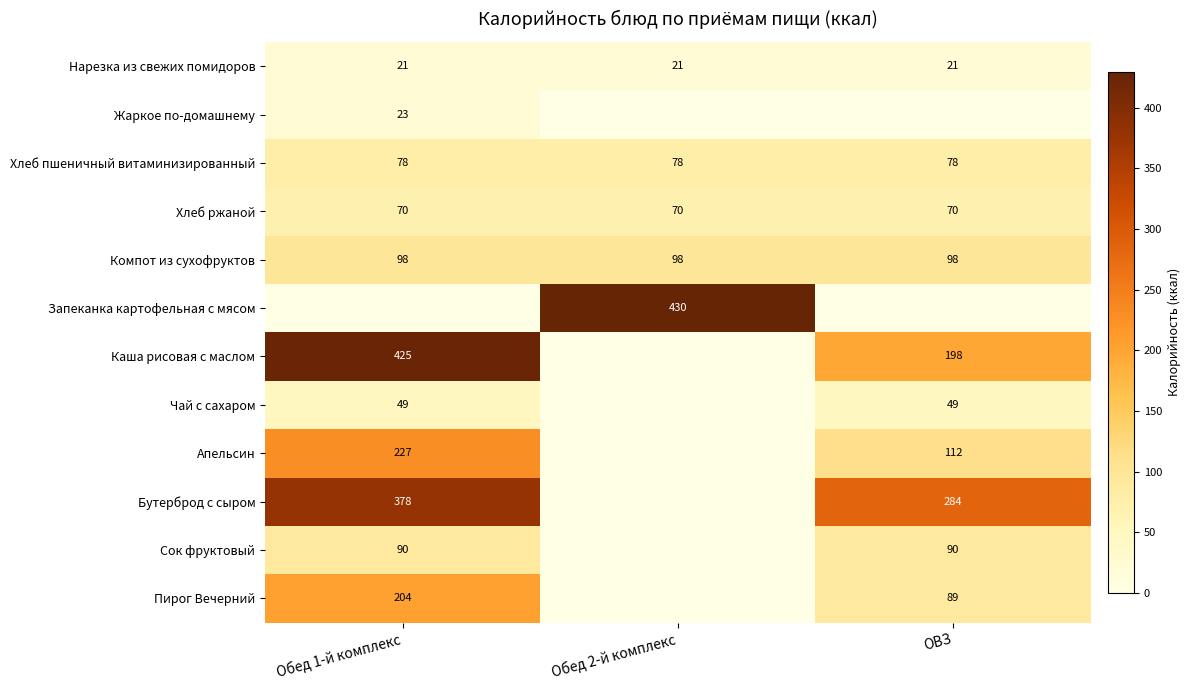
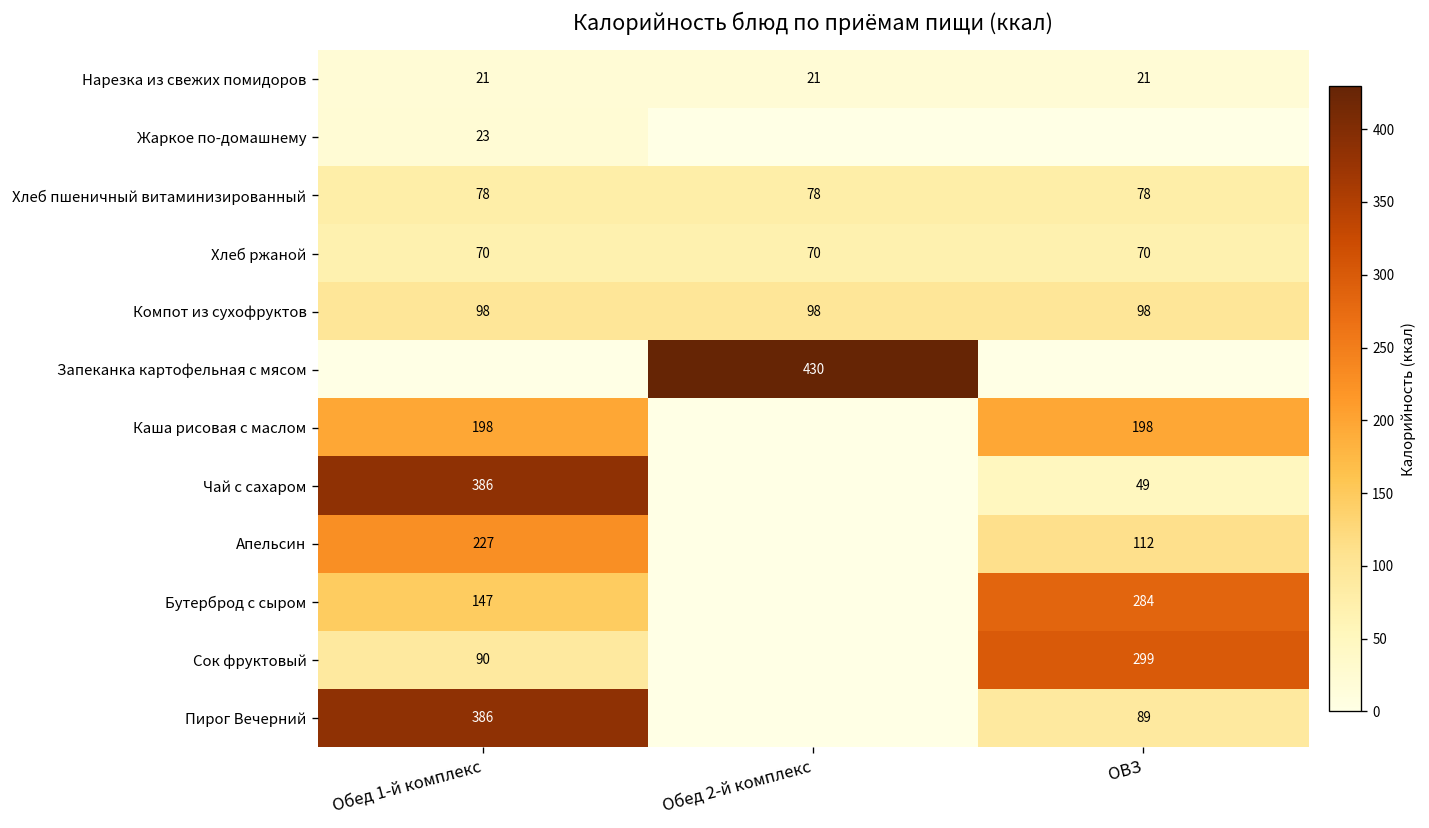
Каша рисовая с маслом, Обед 1-й комплекс: 425 -> 198
Чай с сахаром, Обед 1-й комплекс: 49 -> 386
Бутерброд с сыром, Обед 1-й комплекс: 378 -> 147
Сок фруктовый, ОВЗ: 90 -> 299
Пирог Вечерний, Обед 1-й комплекс: 204 -> 386
